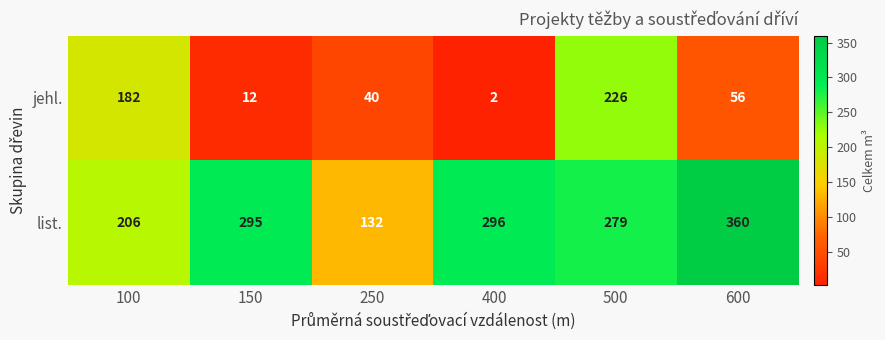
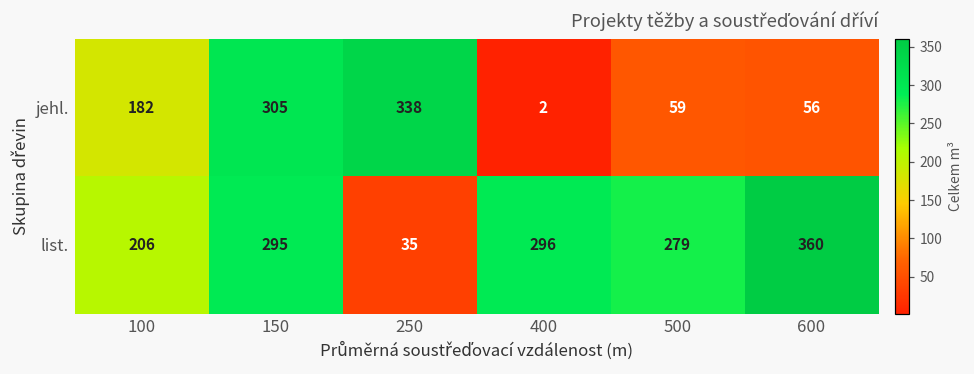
jehl., 150: 12 -> 305
jehl., 250: 40 -> 338
jehl., 500: 226 -> 59
list., 250: 132 -> 35
